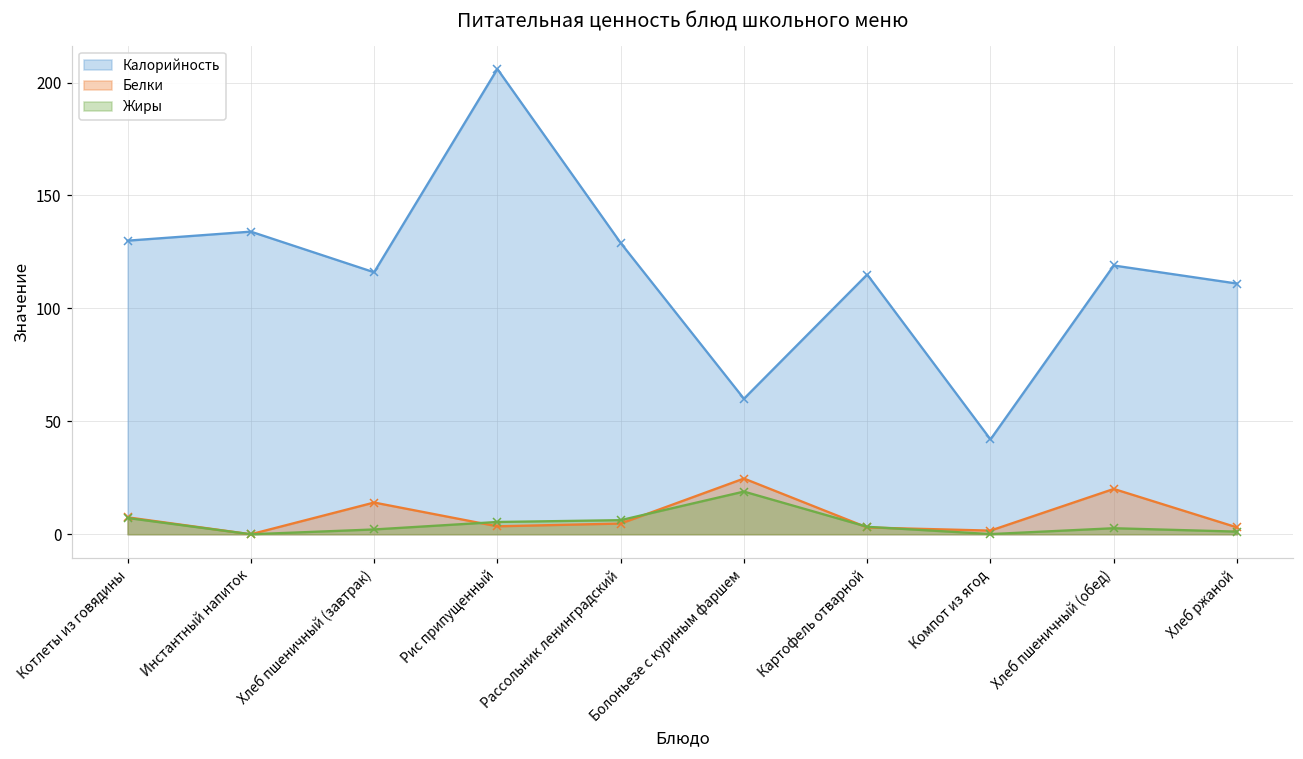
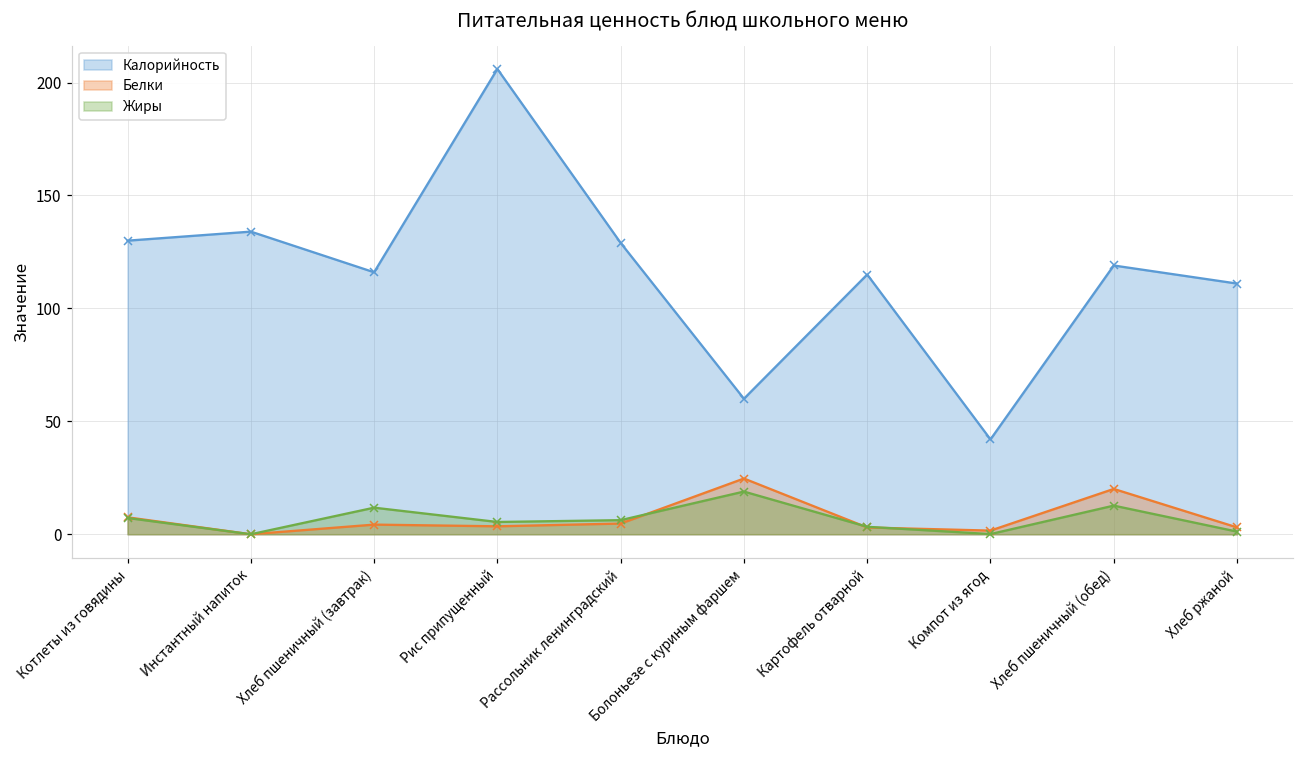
Белки, Хлеб пшеничный (завтрак): 14 -> 4
Жиры, Хлеб пшеничный (завтрак): 2 -> 12
Жиры, Хлеб пшеничный (обед): 3 -> 13
